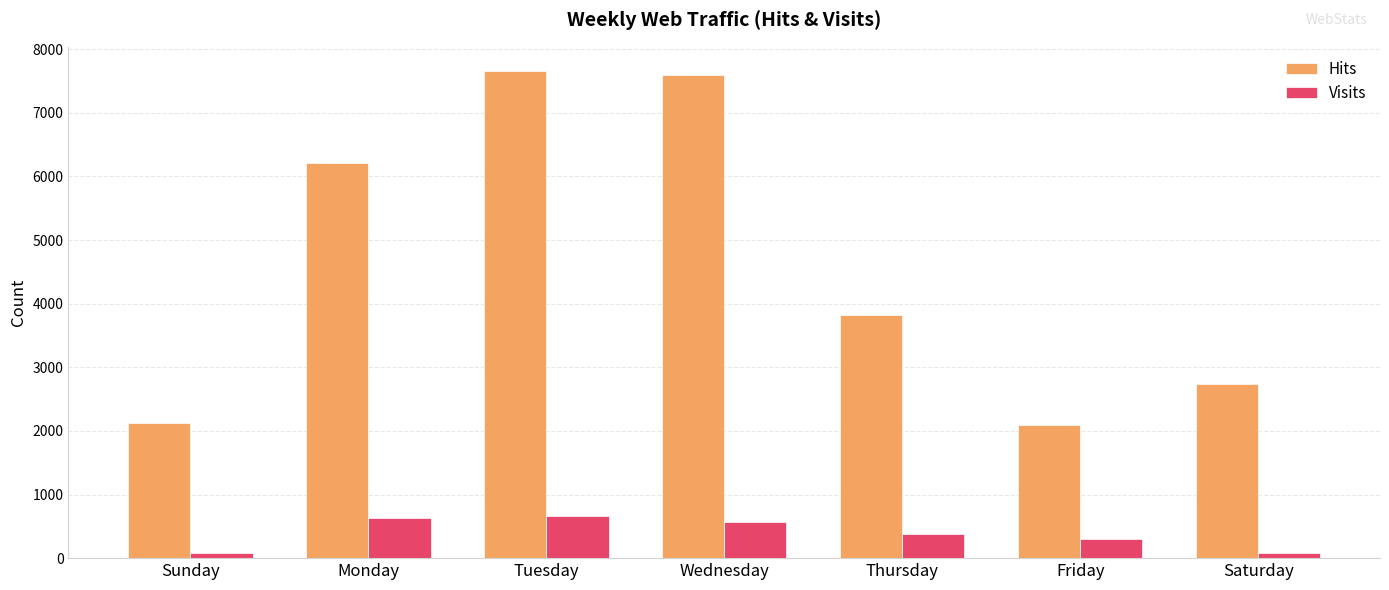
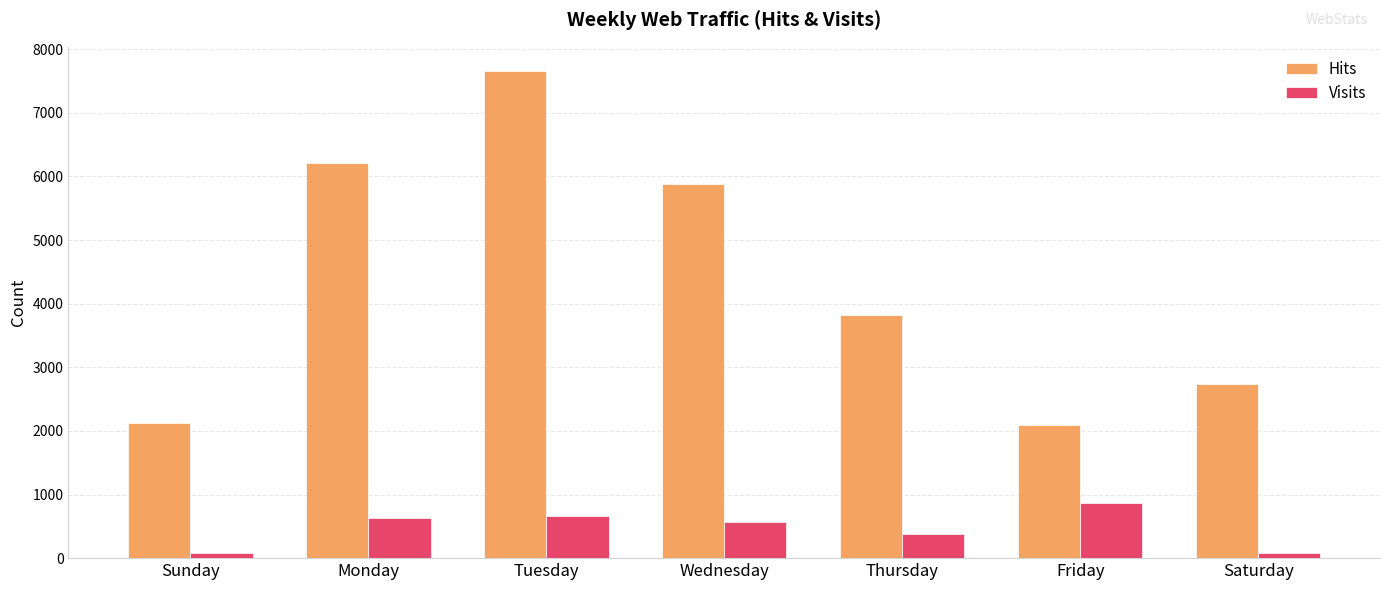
Hits, Wednesday: 7600 -> 5900
Visits, Friday: 300 -> 900
